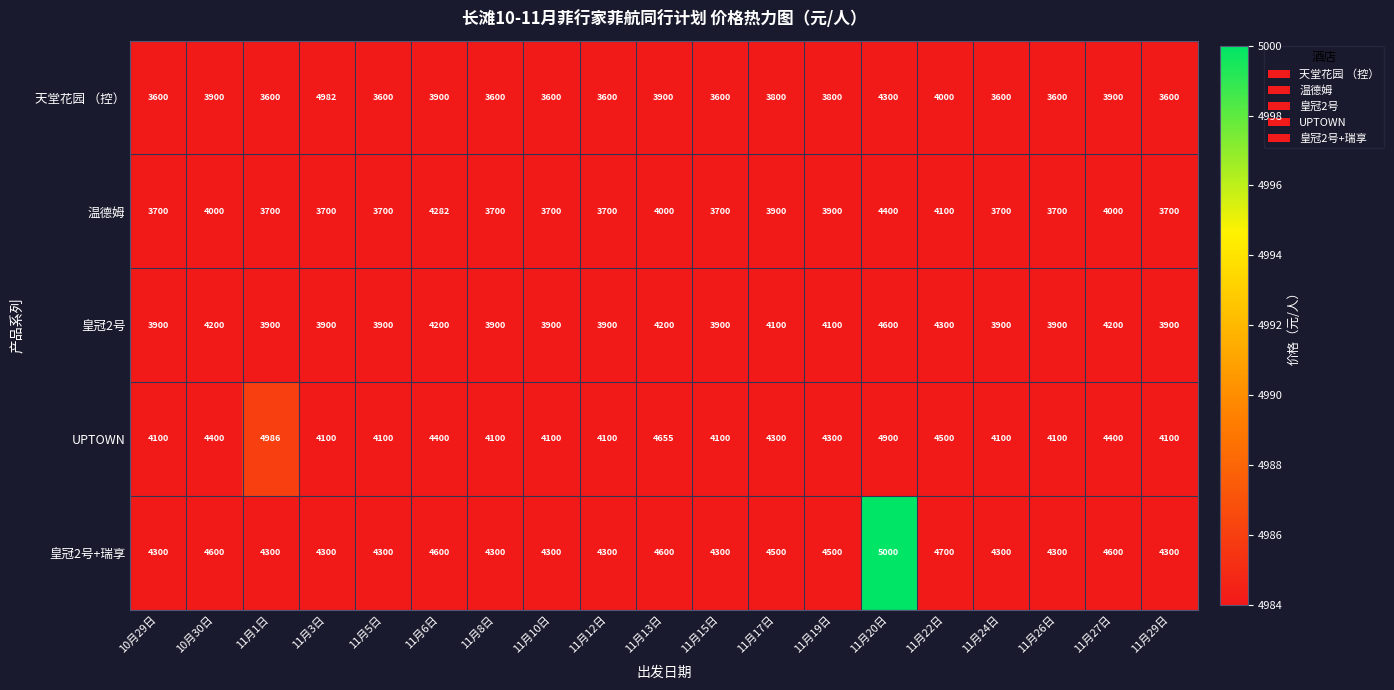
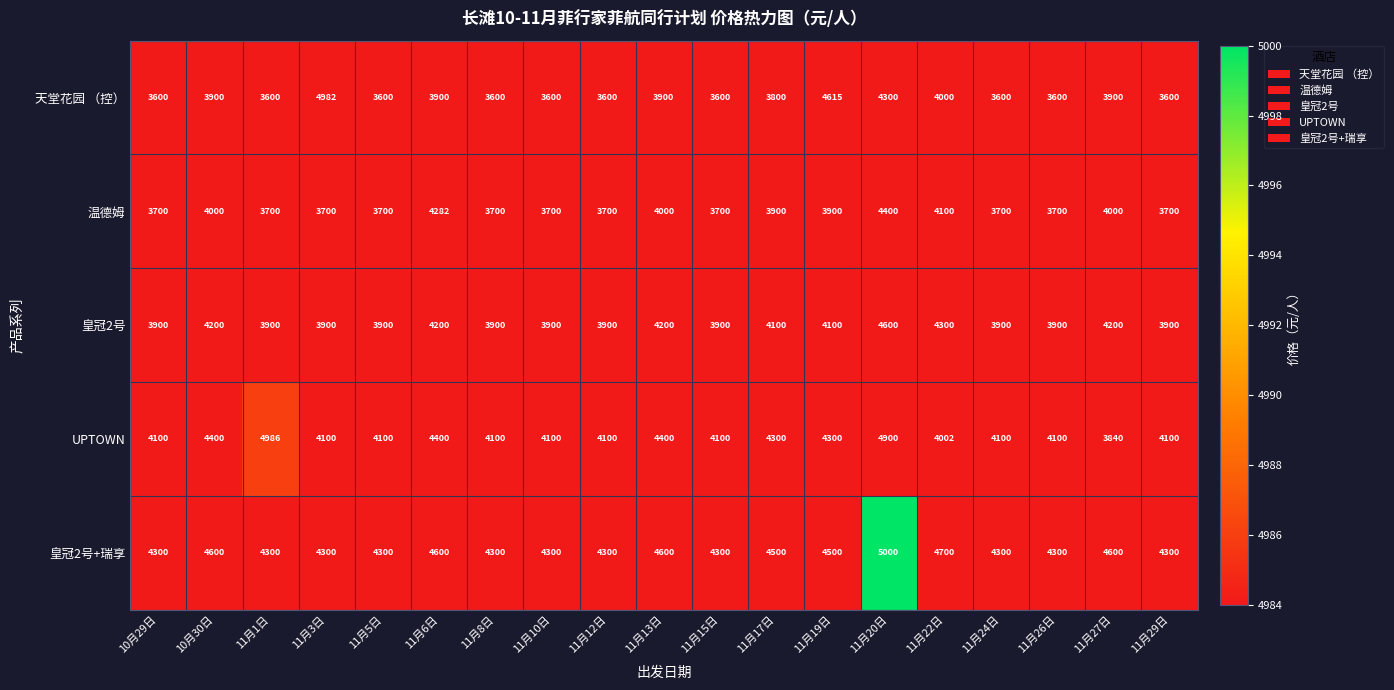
天堂花园 （控）, 11月19日: 3800 -> 4615
UPTOWN, 11月13日: 4655 -> 4400
UPTOWN, 11月22日: 4500 -> 4002
UPTOWN, 11月27日: 4400 -> 3840
